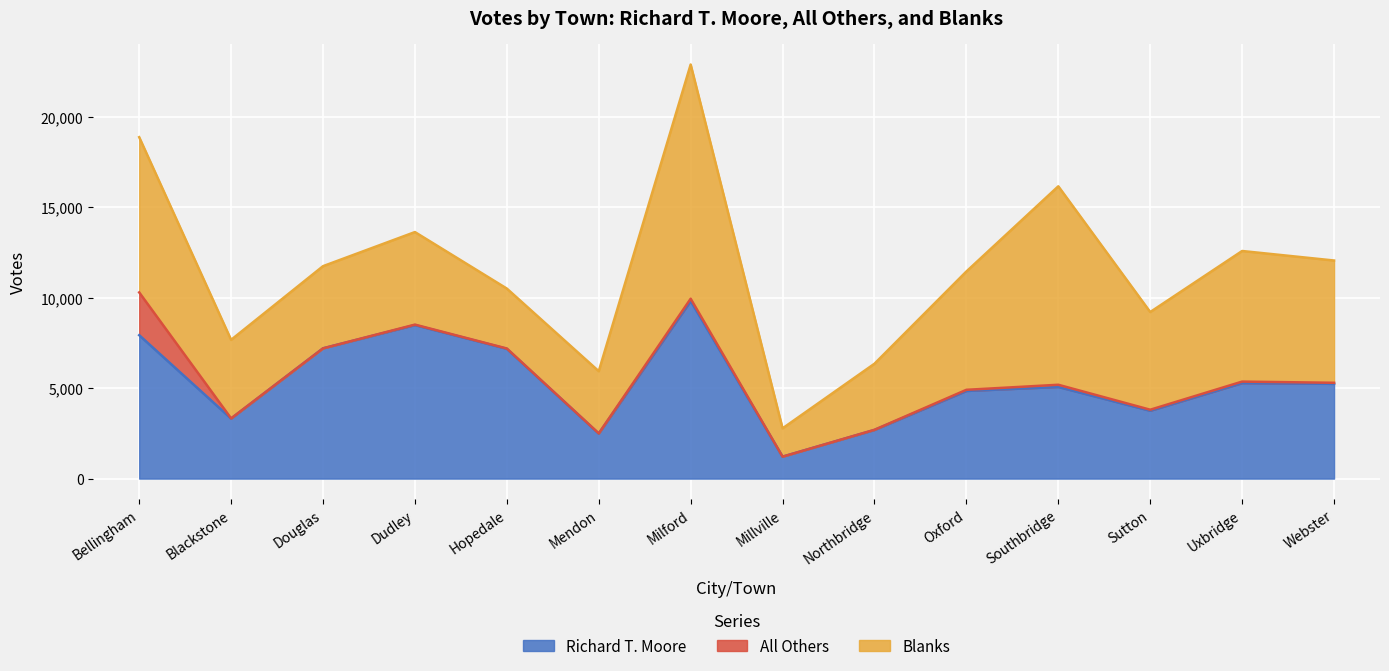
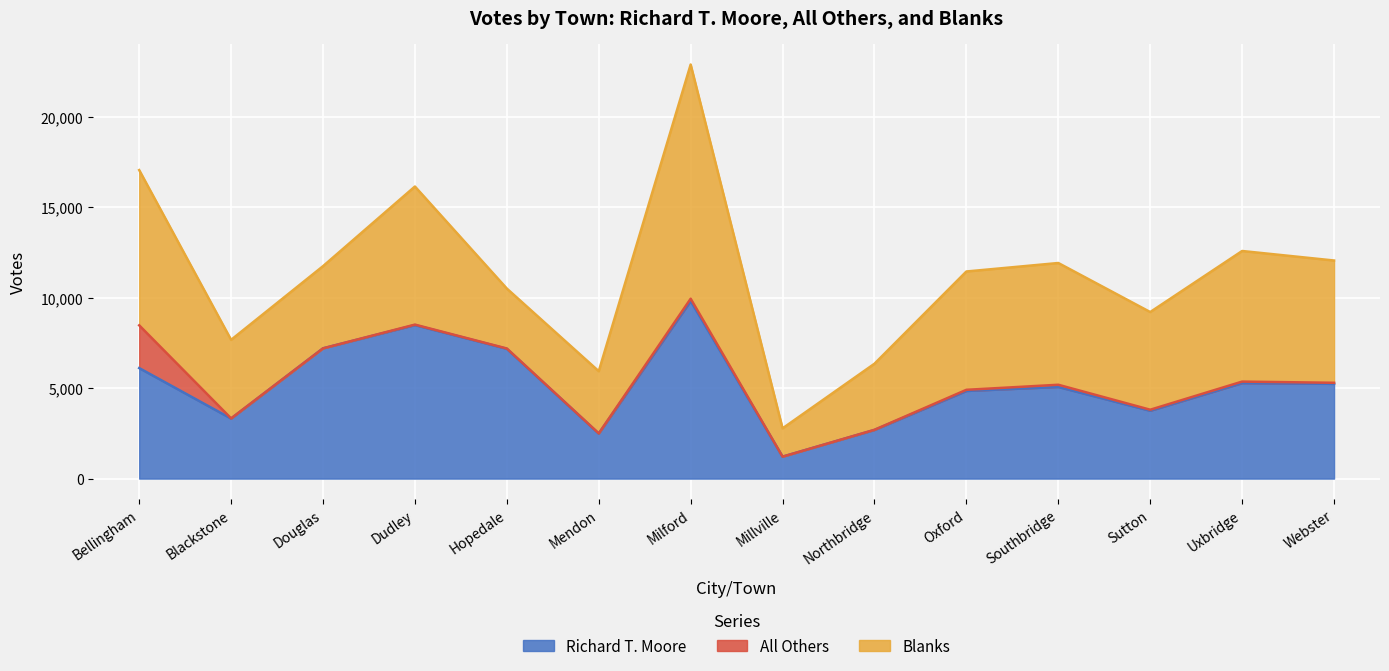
Richard T. Moore, Bellingham: 7,900 -> 6,100
Blanks, Dudley: 5,100 -> 7,600
Blanks, Southbridge: 11,000 -> 6,700
